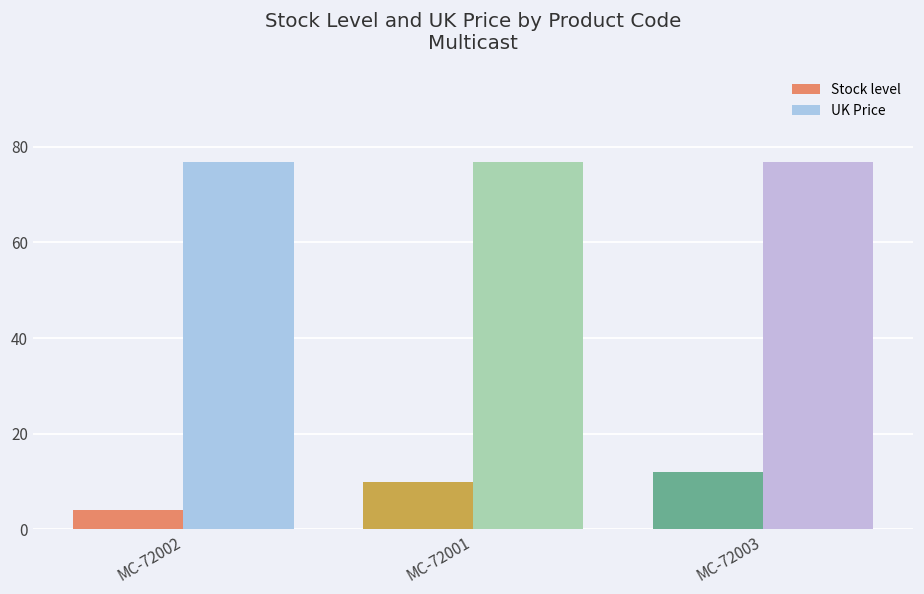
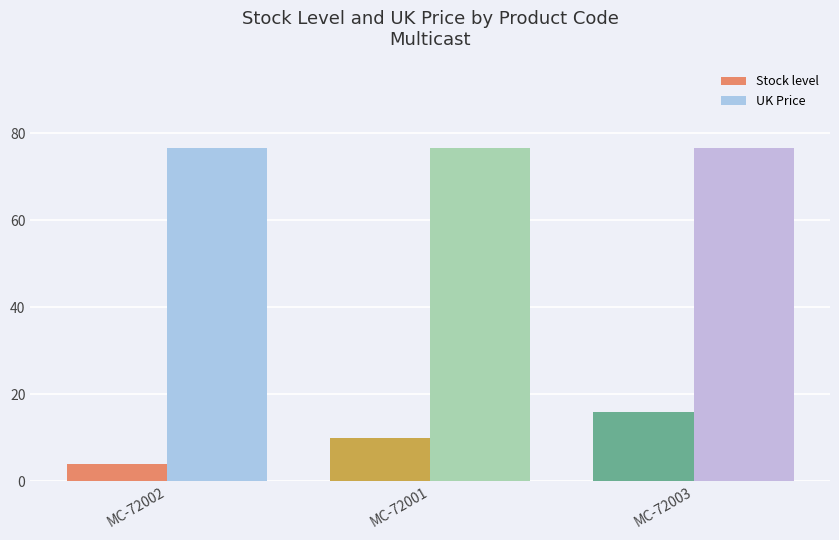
Stock level, MC-72003: 12 -> 16
